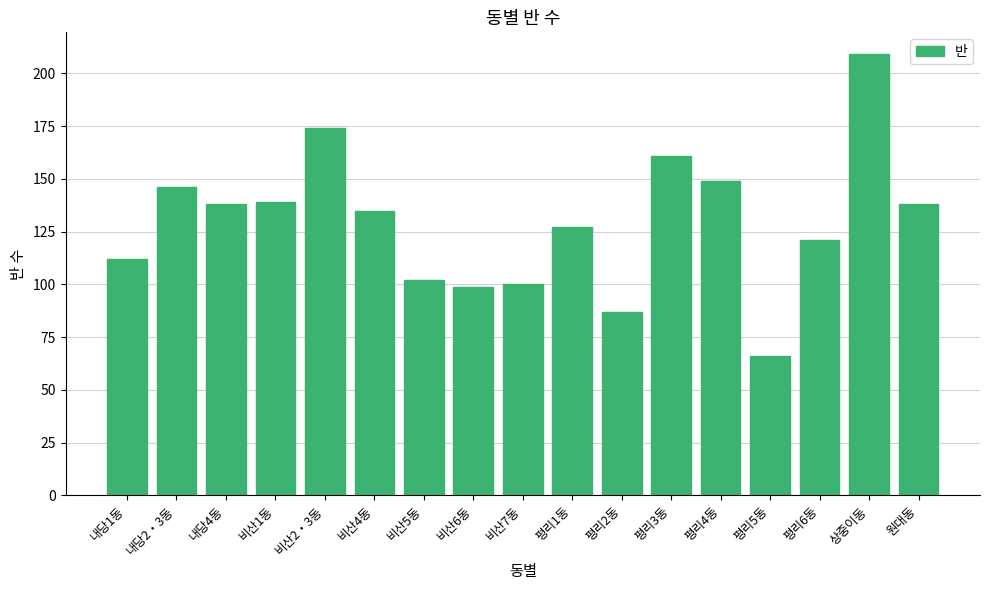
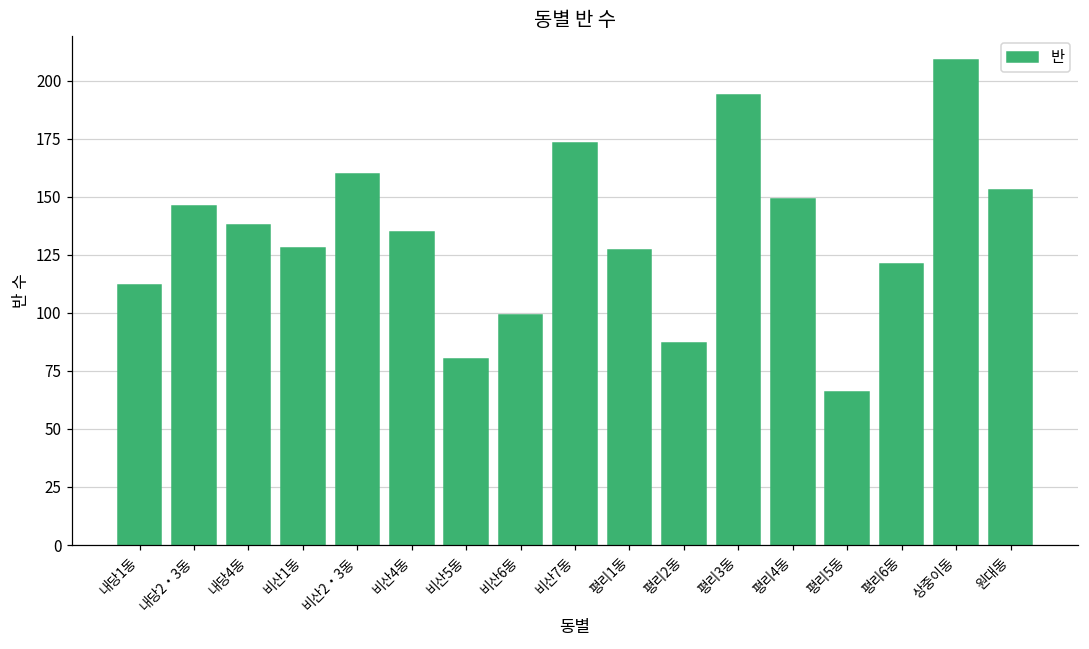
비산1동: 139 -> 128
비산2‧3동: 174 -> 160
비산5동: 102 -> 80
비산7동: 100 -> 173
평리3동: 161 -> 194
원대동: 138 -> 153
